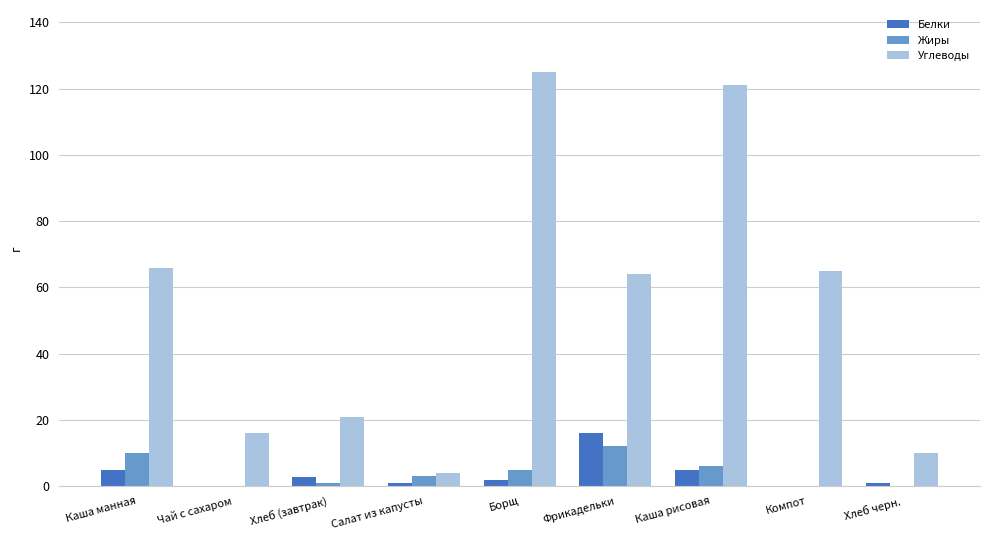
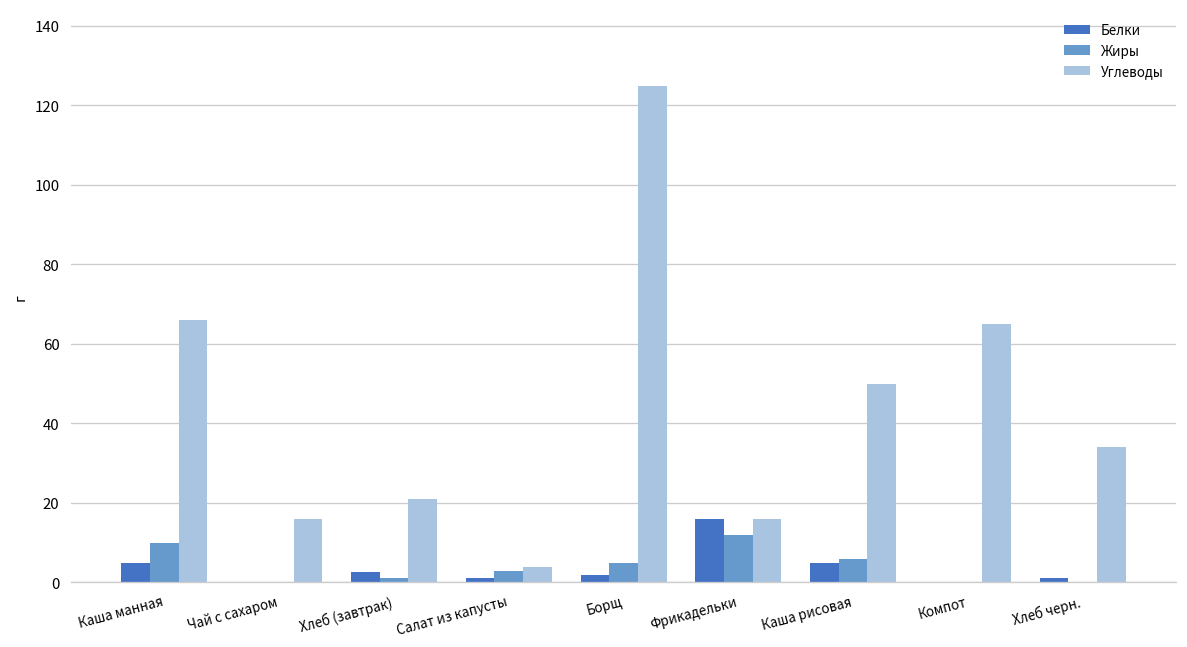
Углеводы, Фрикадельки: 64 -> 16
Углеводы, Каша рисовая: 121 -> 50
Углеводы, Хлеб черн.: 10 -> 34
